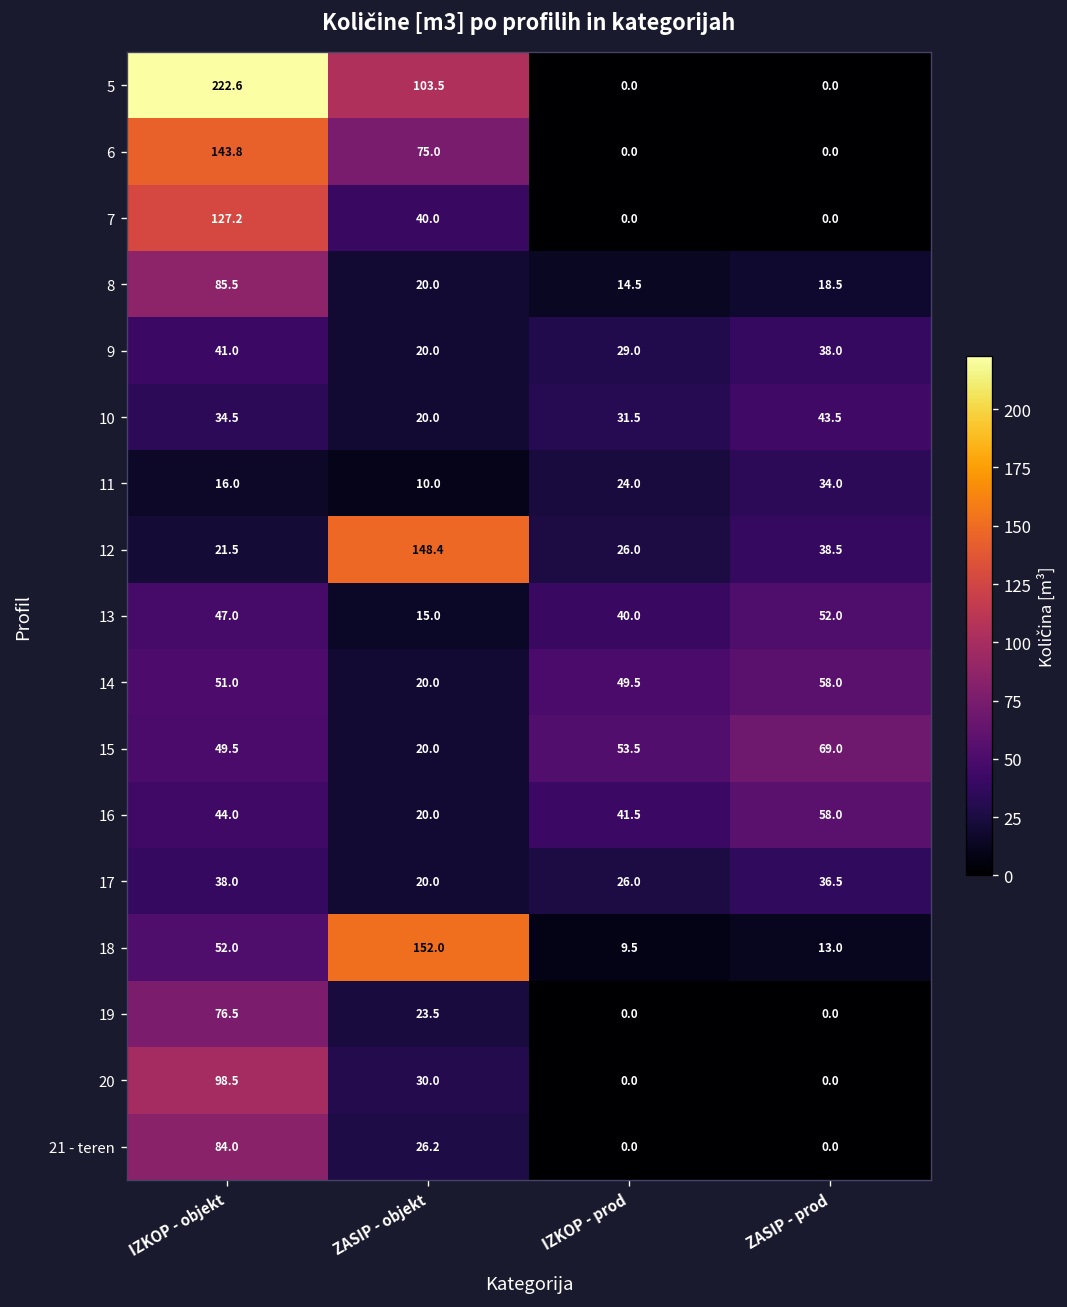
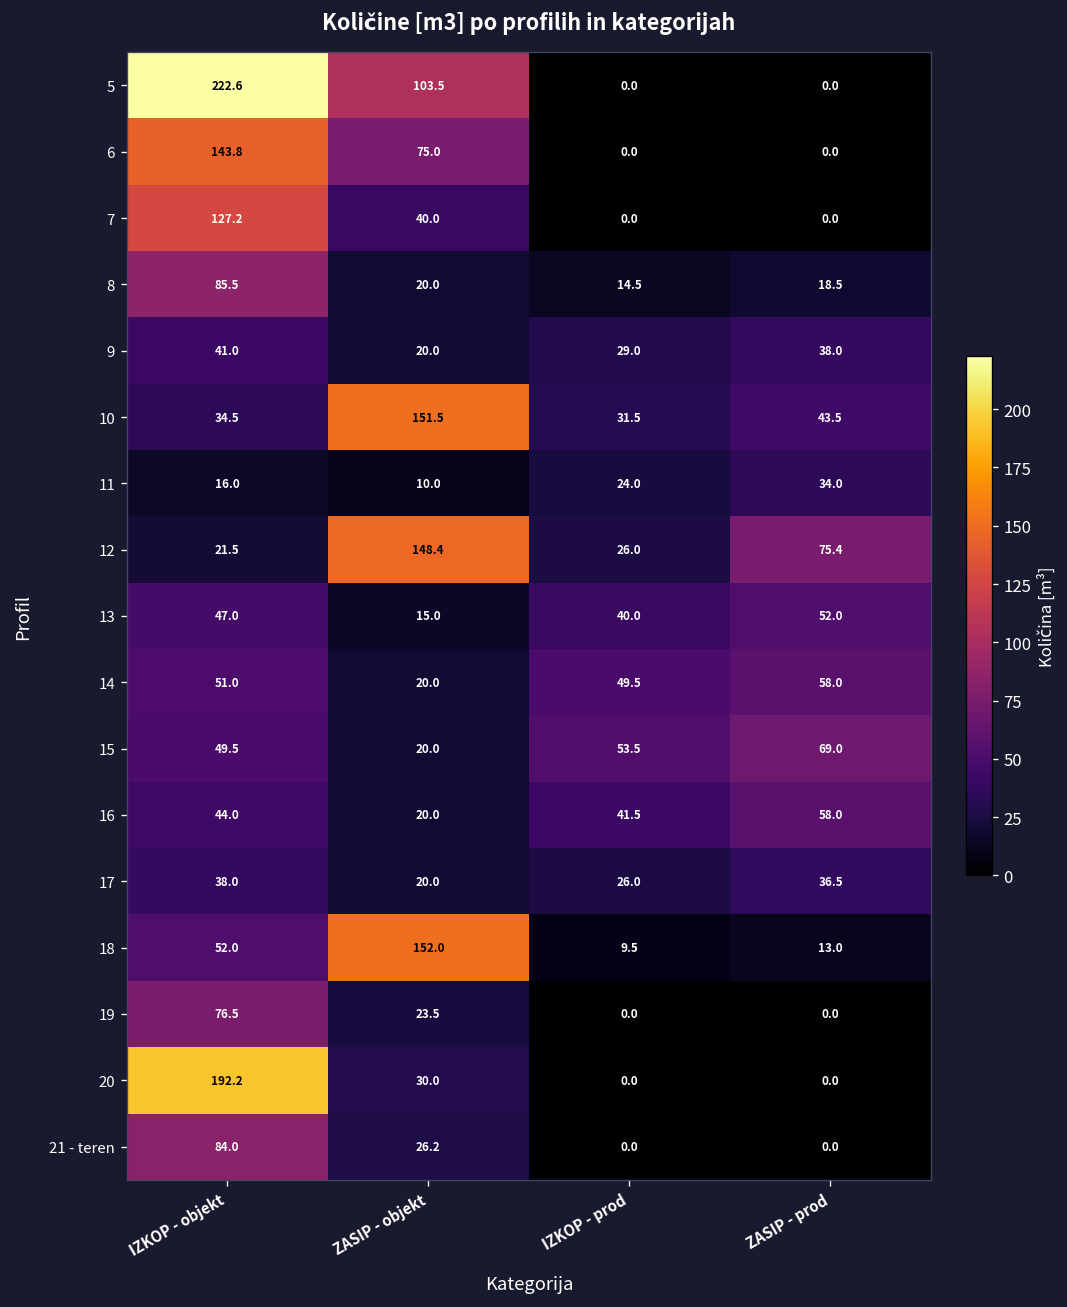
10, ZASIP - objekt: 20.0 -> 151.5
12, ZASIP - prod: 38.5 -> 75.4
20, IZKOP - objekt: 98.5 -> 192.2
